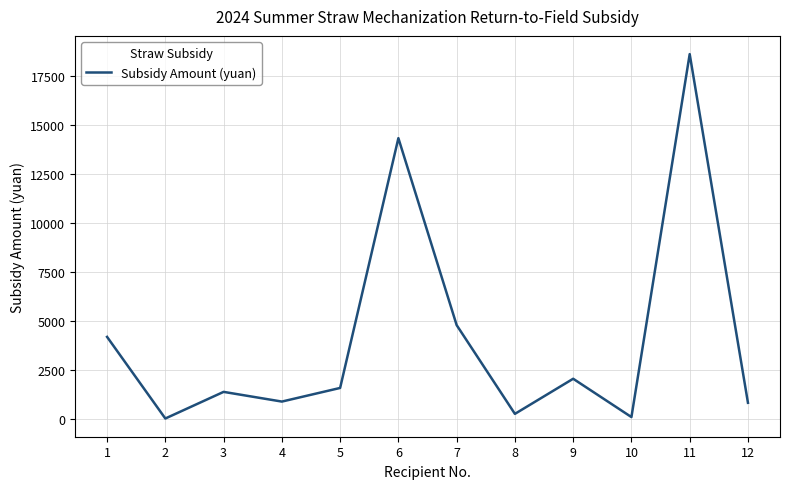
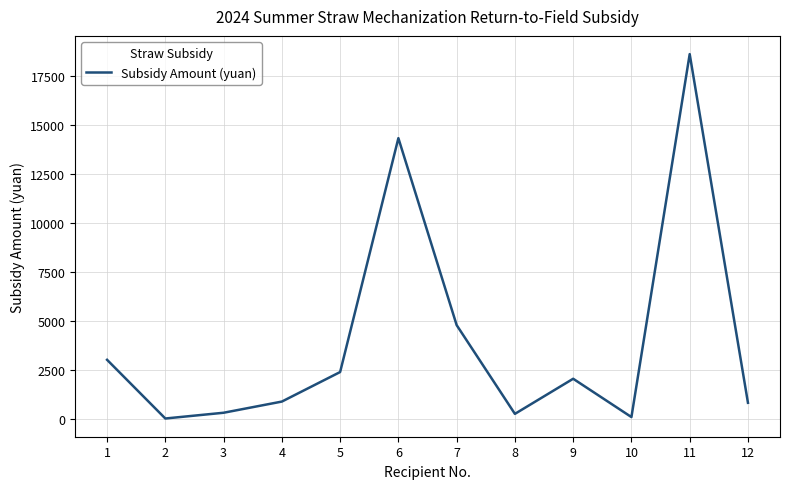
1: 4200 -> 3000
3: 1400 -> 300
5: 1600 -> 2400
